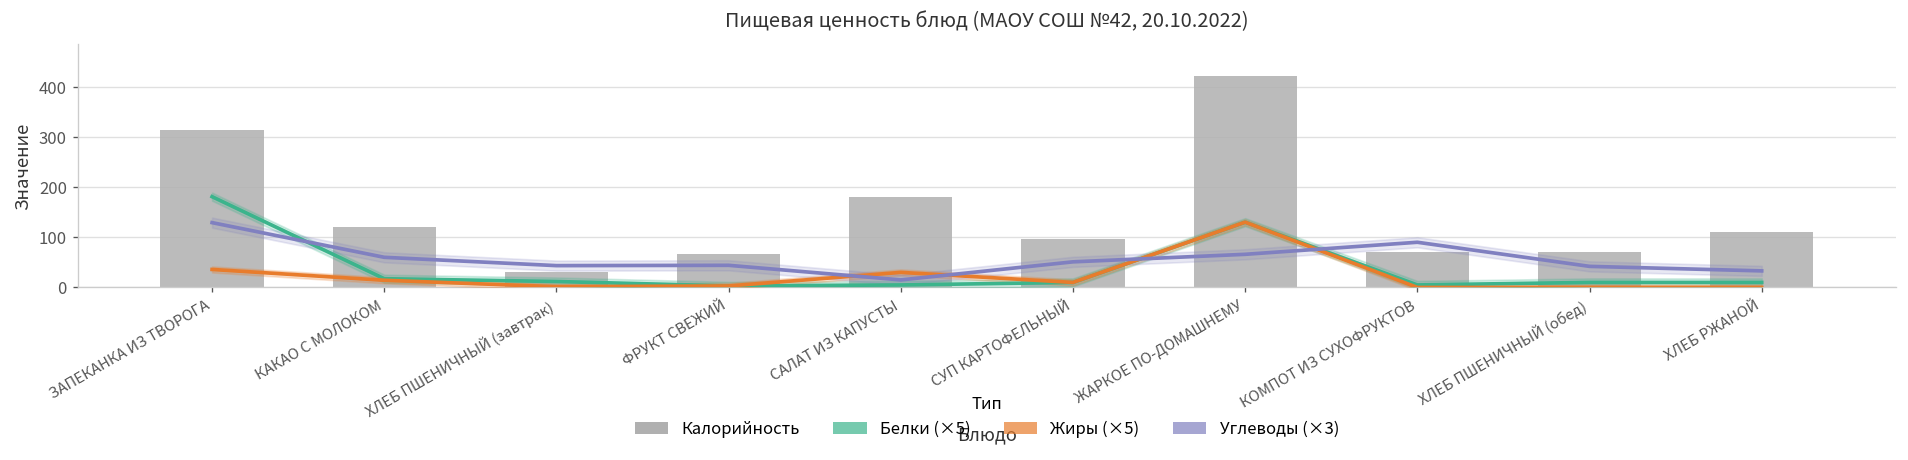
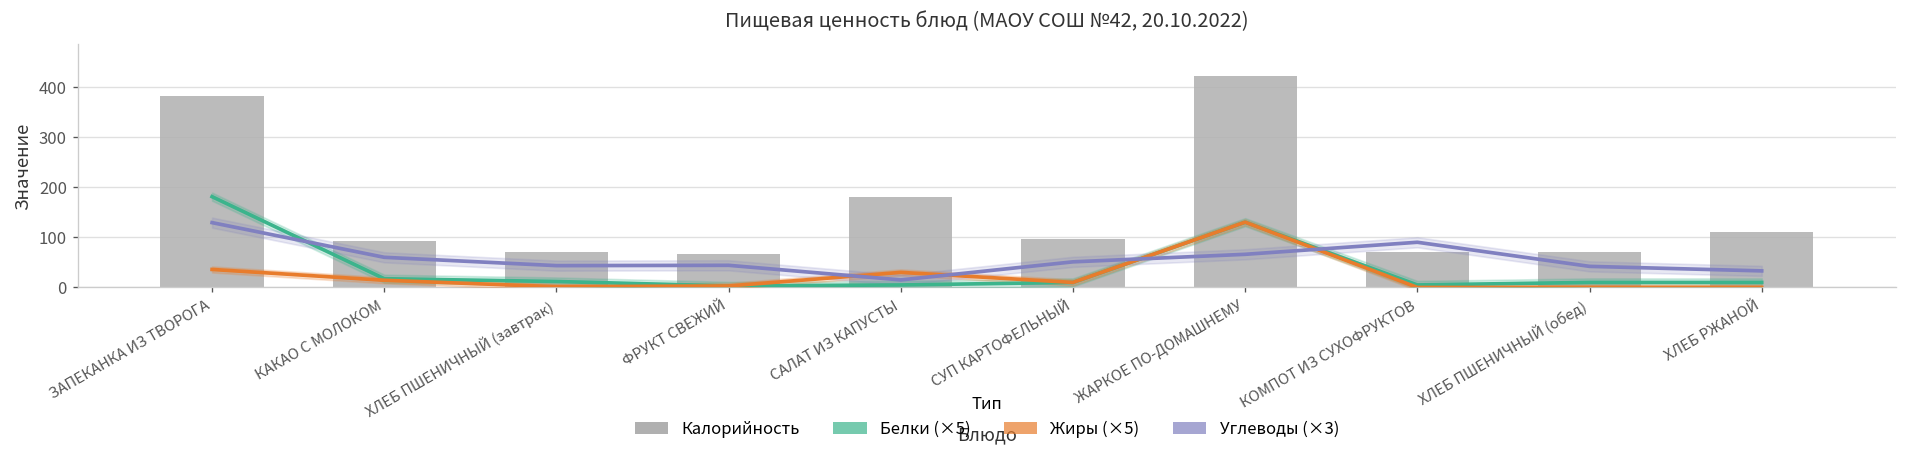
Калорийность, ЗАПЕКАНКА ИЗ ТВОРОГА: 310 -> 380
Калорийность, КАКАО С МОЛОКОМ: 120 -> 90
Калорийность, ХЛЕБ ПШЕНИЧНЫЙ (завтрак): 30 -> 70
